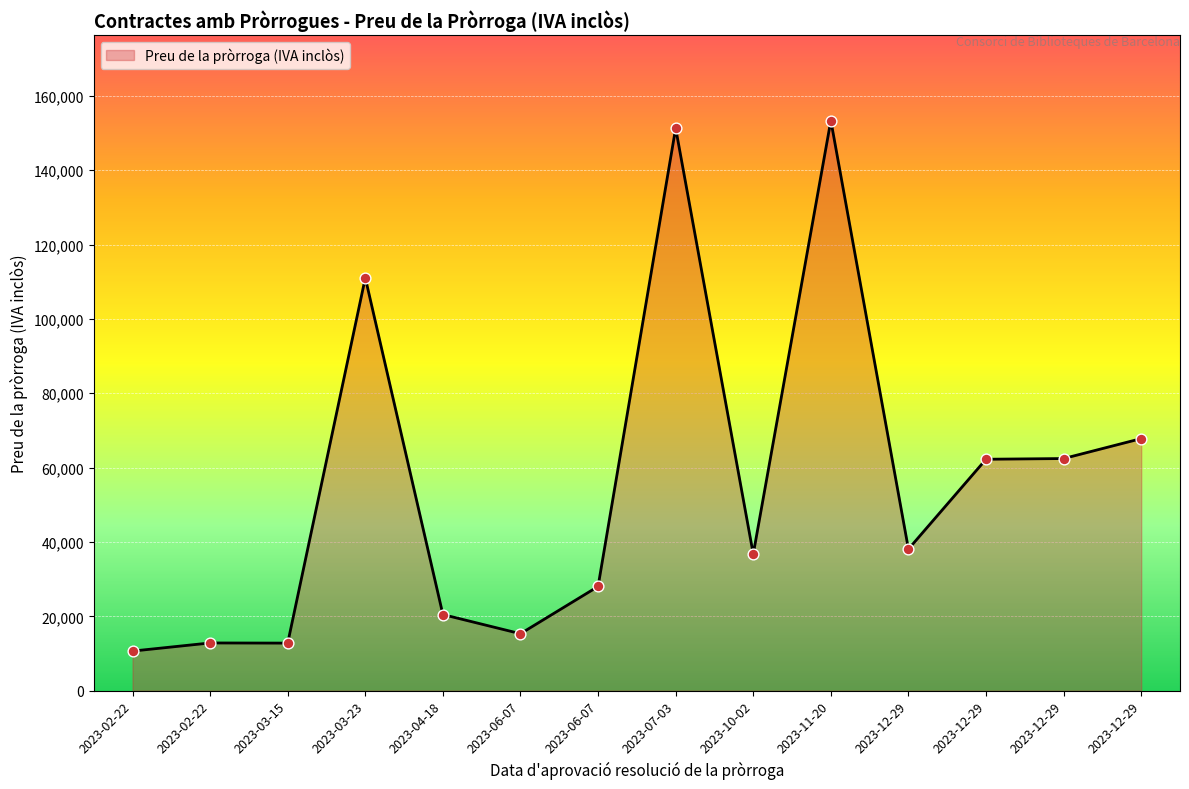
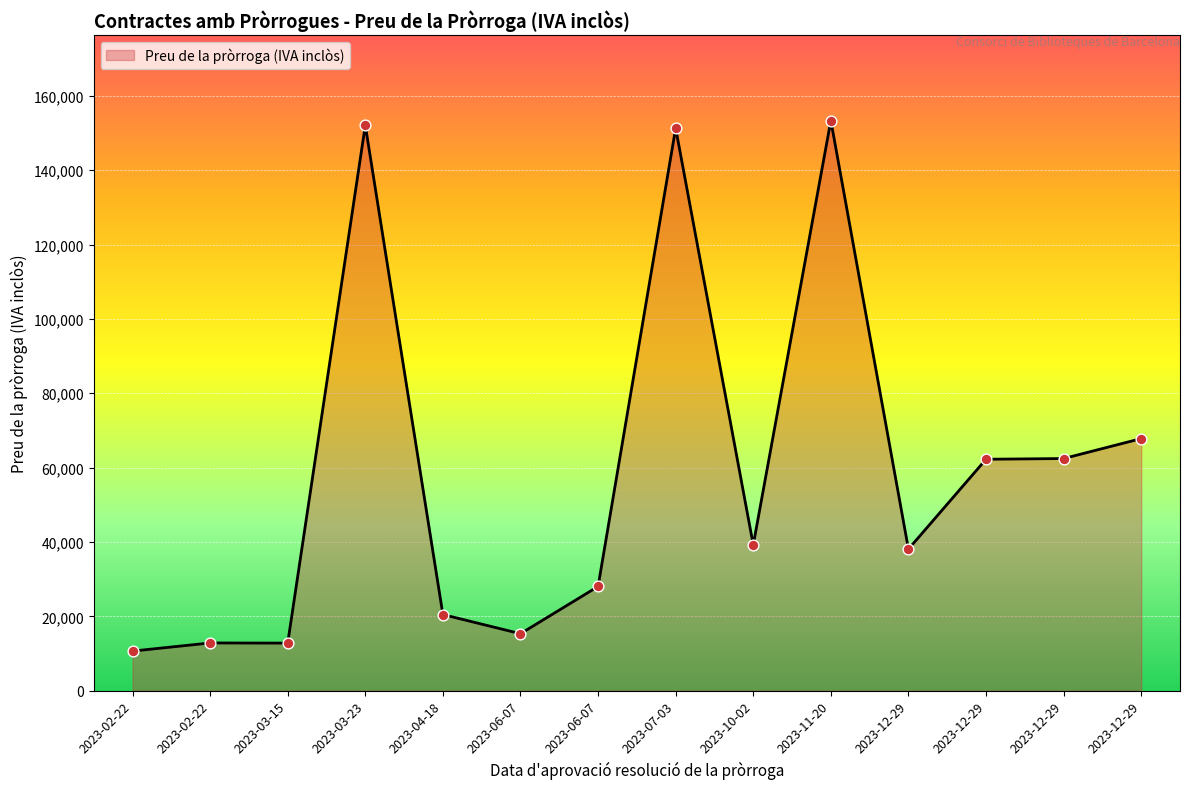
2023-03-23: 111,000 -> 152,000
2023-10-02: 37,000 -> 39,000
